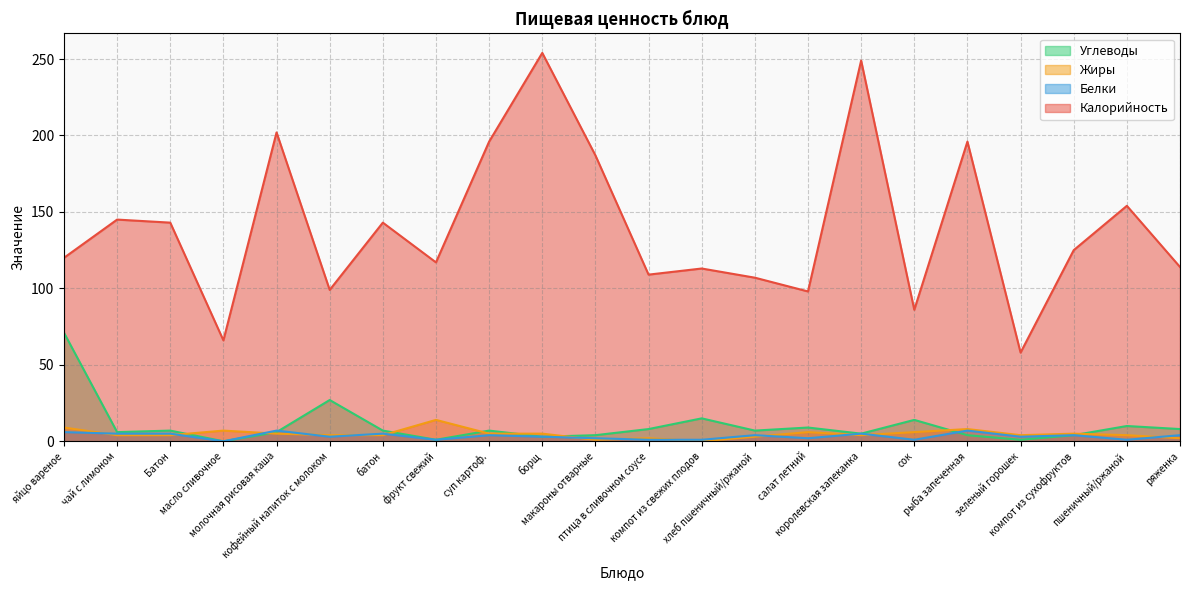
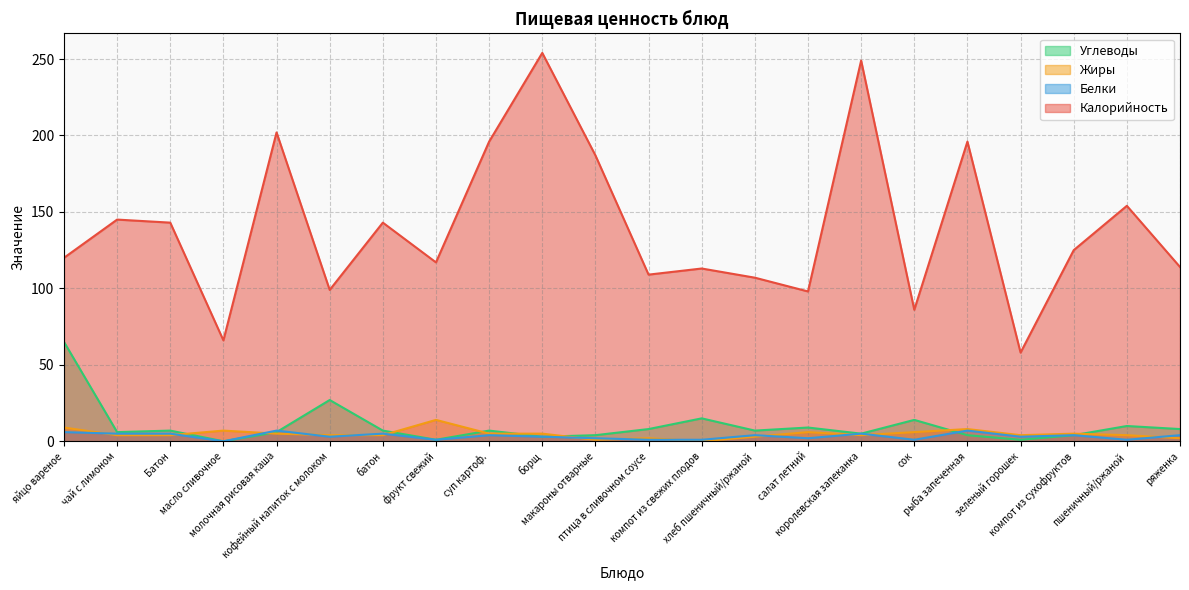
Углеводы, яйцо вареное: 71 -> 65
